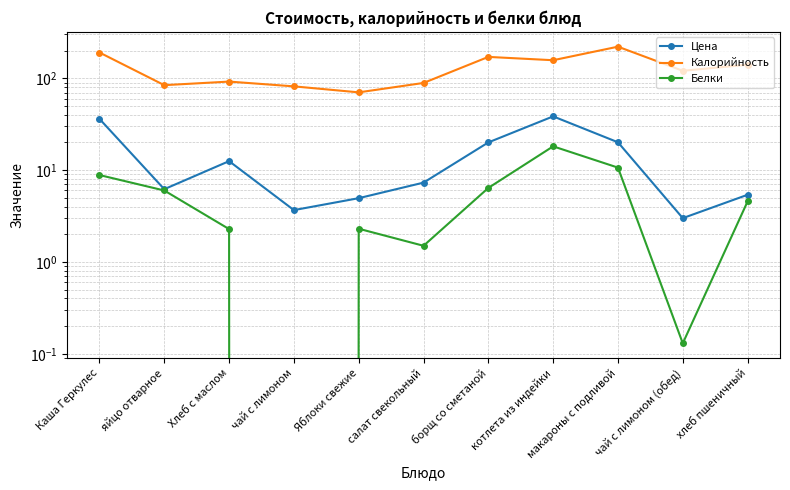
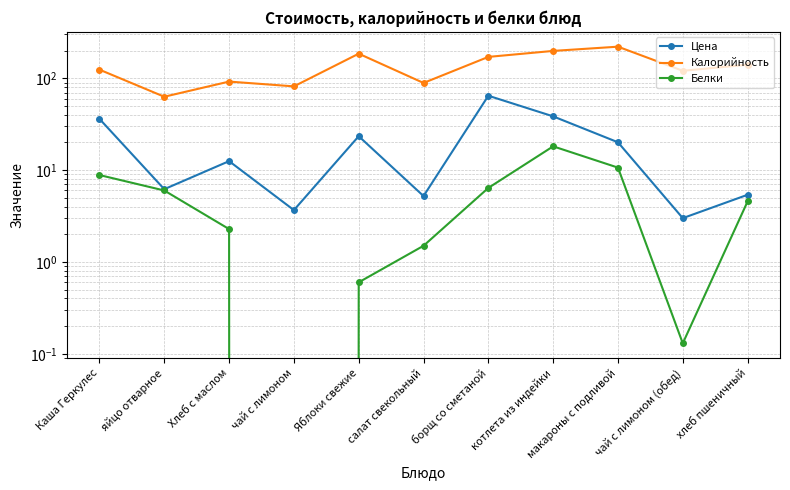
Калорийность, Каша Геркулес: 190 -> 120
Калорийность, яйцо отварное: 80 -> 60
Цена, Яблоки свежие: 5 -> 23
Калорийность, Яблоки свежие: 70 -> 190
Белки, Яблоки свежие: 2.3 -> 0.6
Цена, салат свекольный: 7 -> 5
Цена, борщ со сметаной: 20 -> 60
Калорийность, котлета из индейки: 160 -> 200
